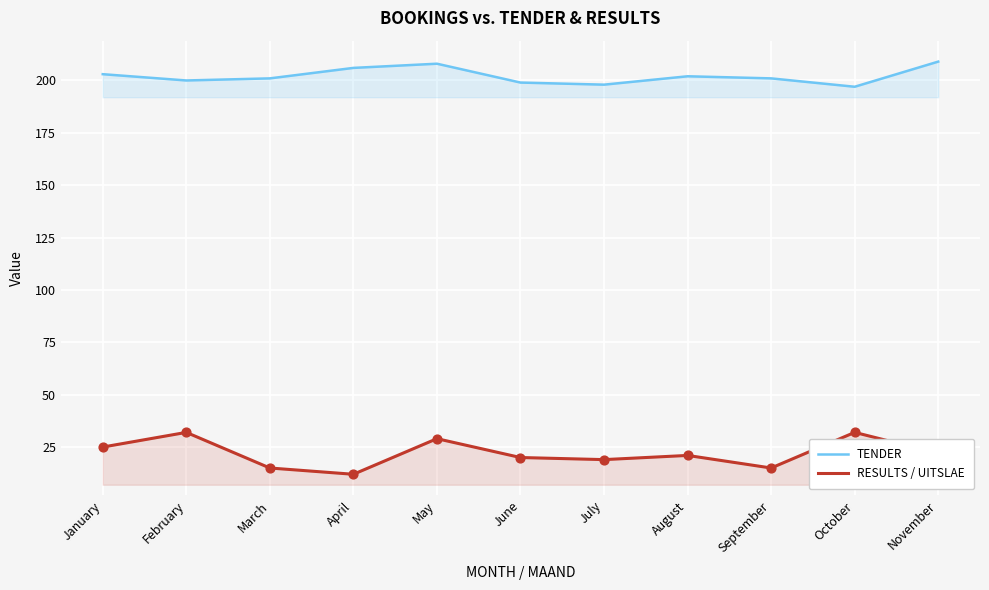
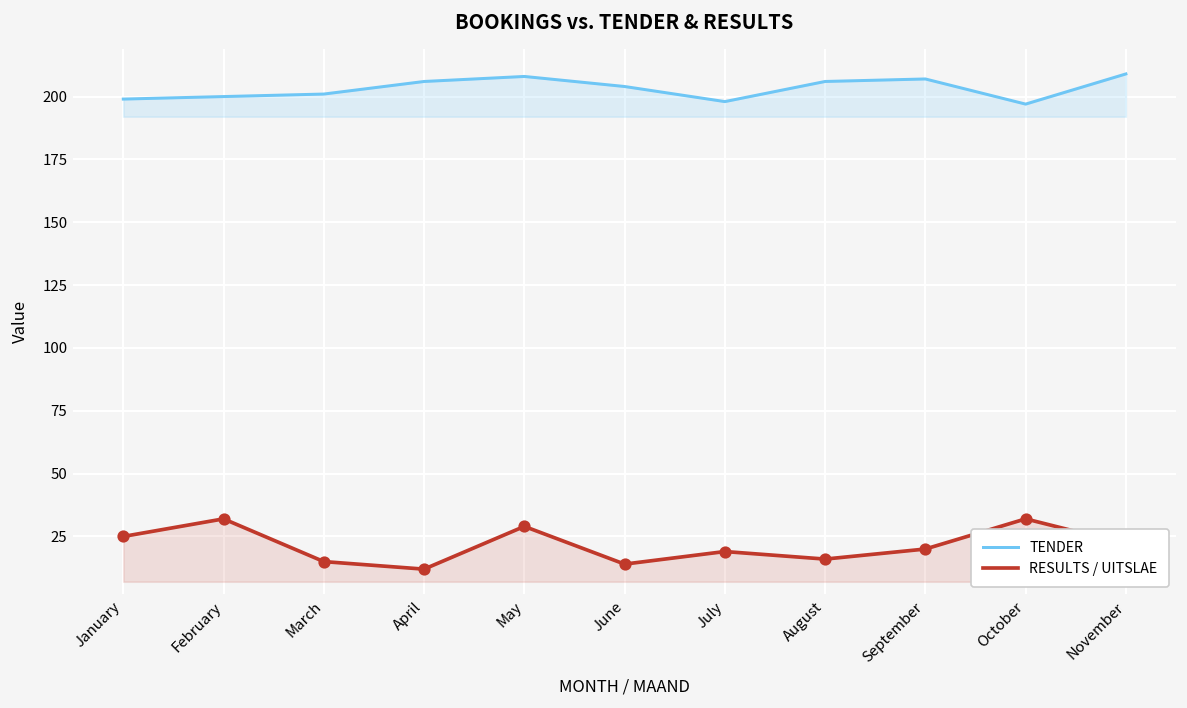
TENDER, January: 203 -> 199
TENDER, June: 199 -> 204
RESULTS / UITSLAE, June: 20 -> 14
TENDER, August: 202 -> 206
RESULTS / UITSLAE, August: 21 -> 16
TENDER, September: 201 -> 207
RESULTS / UITSLAE, September: 15 -> 20
